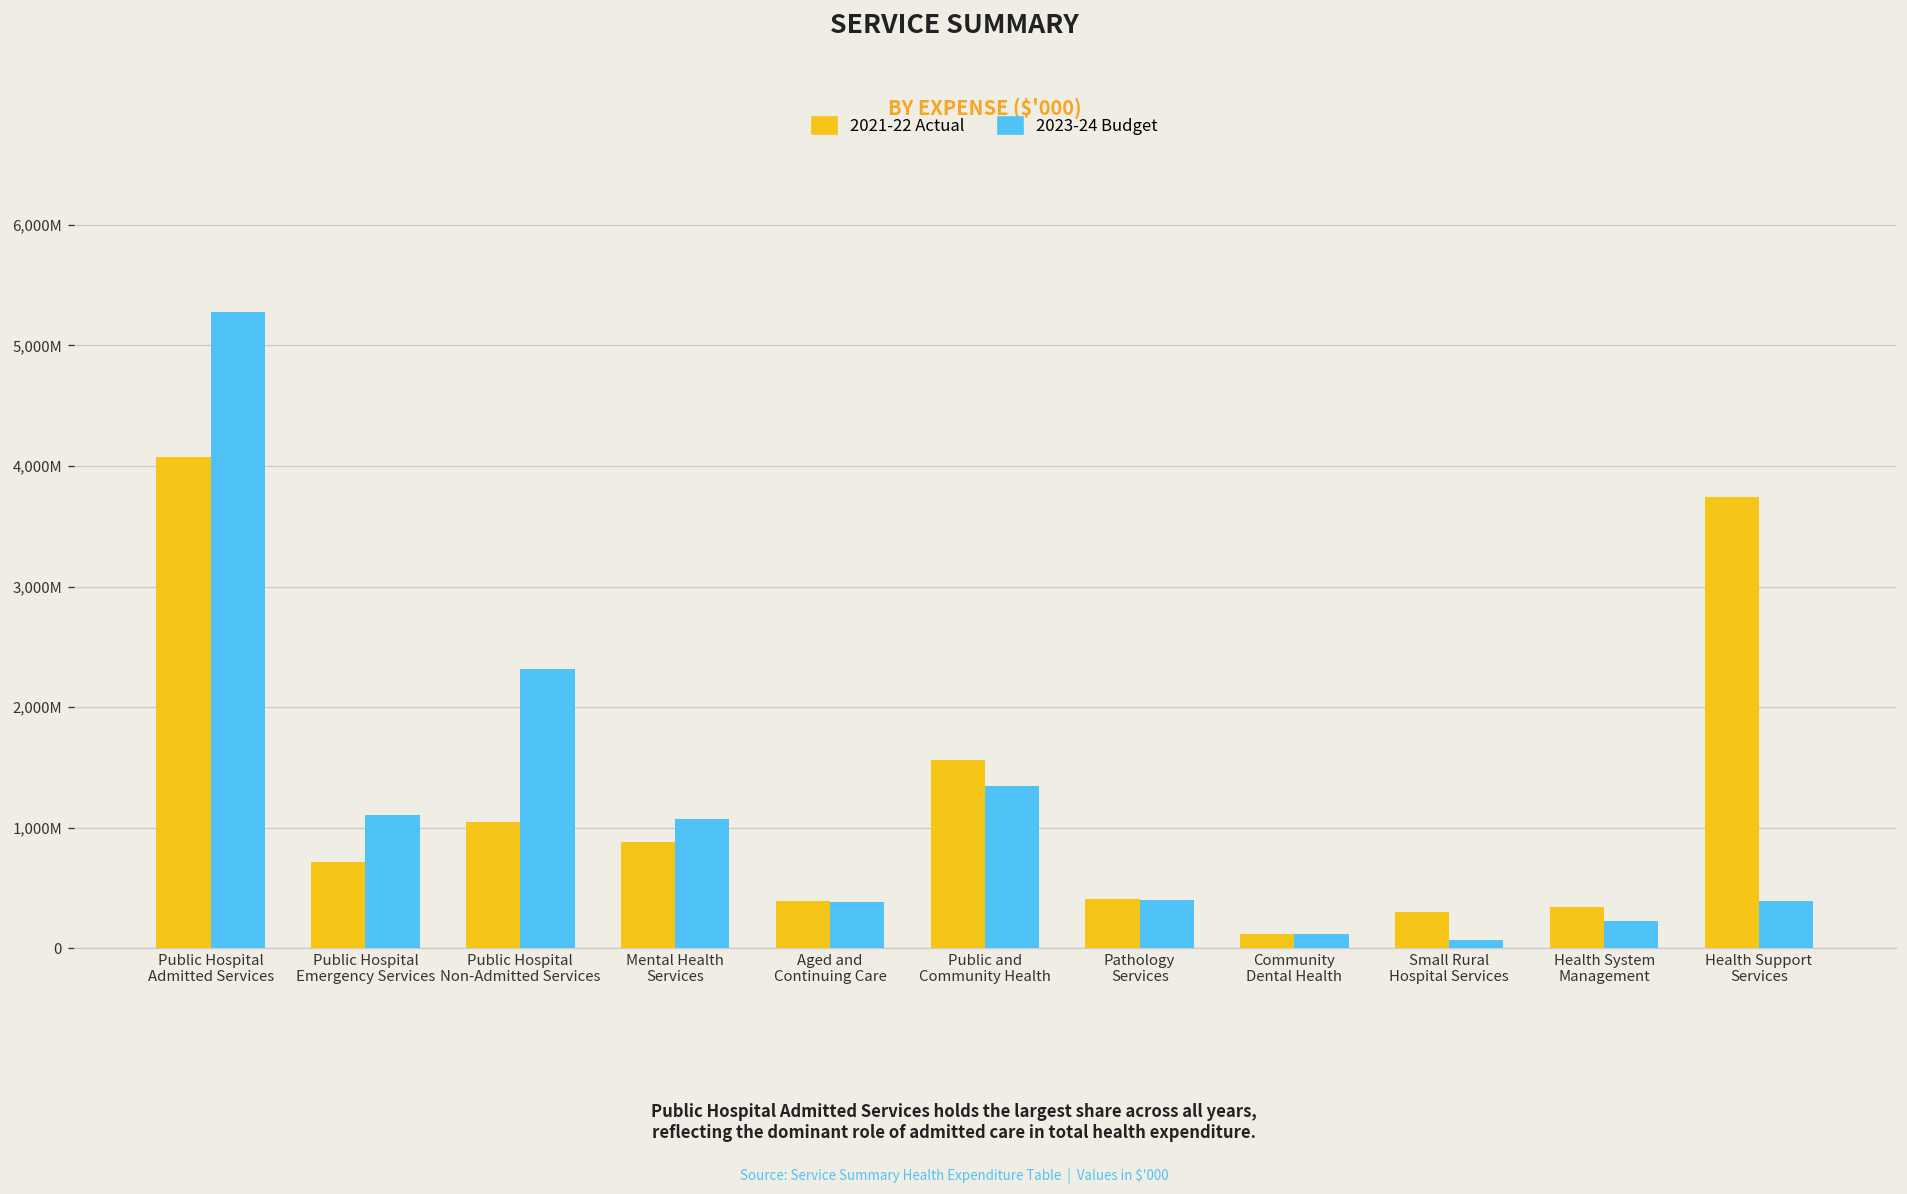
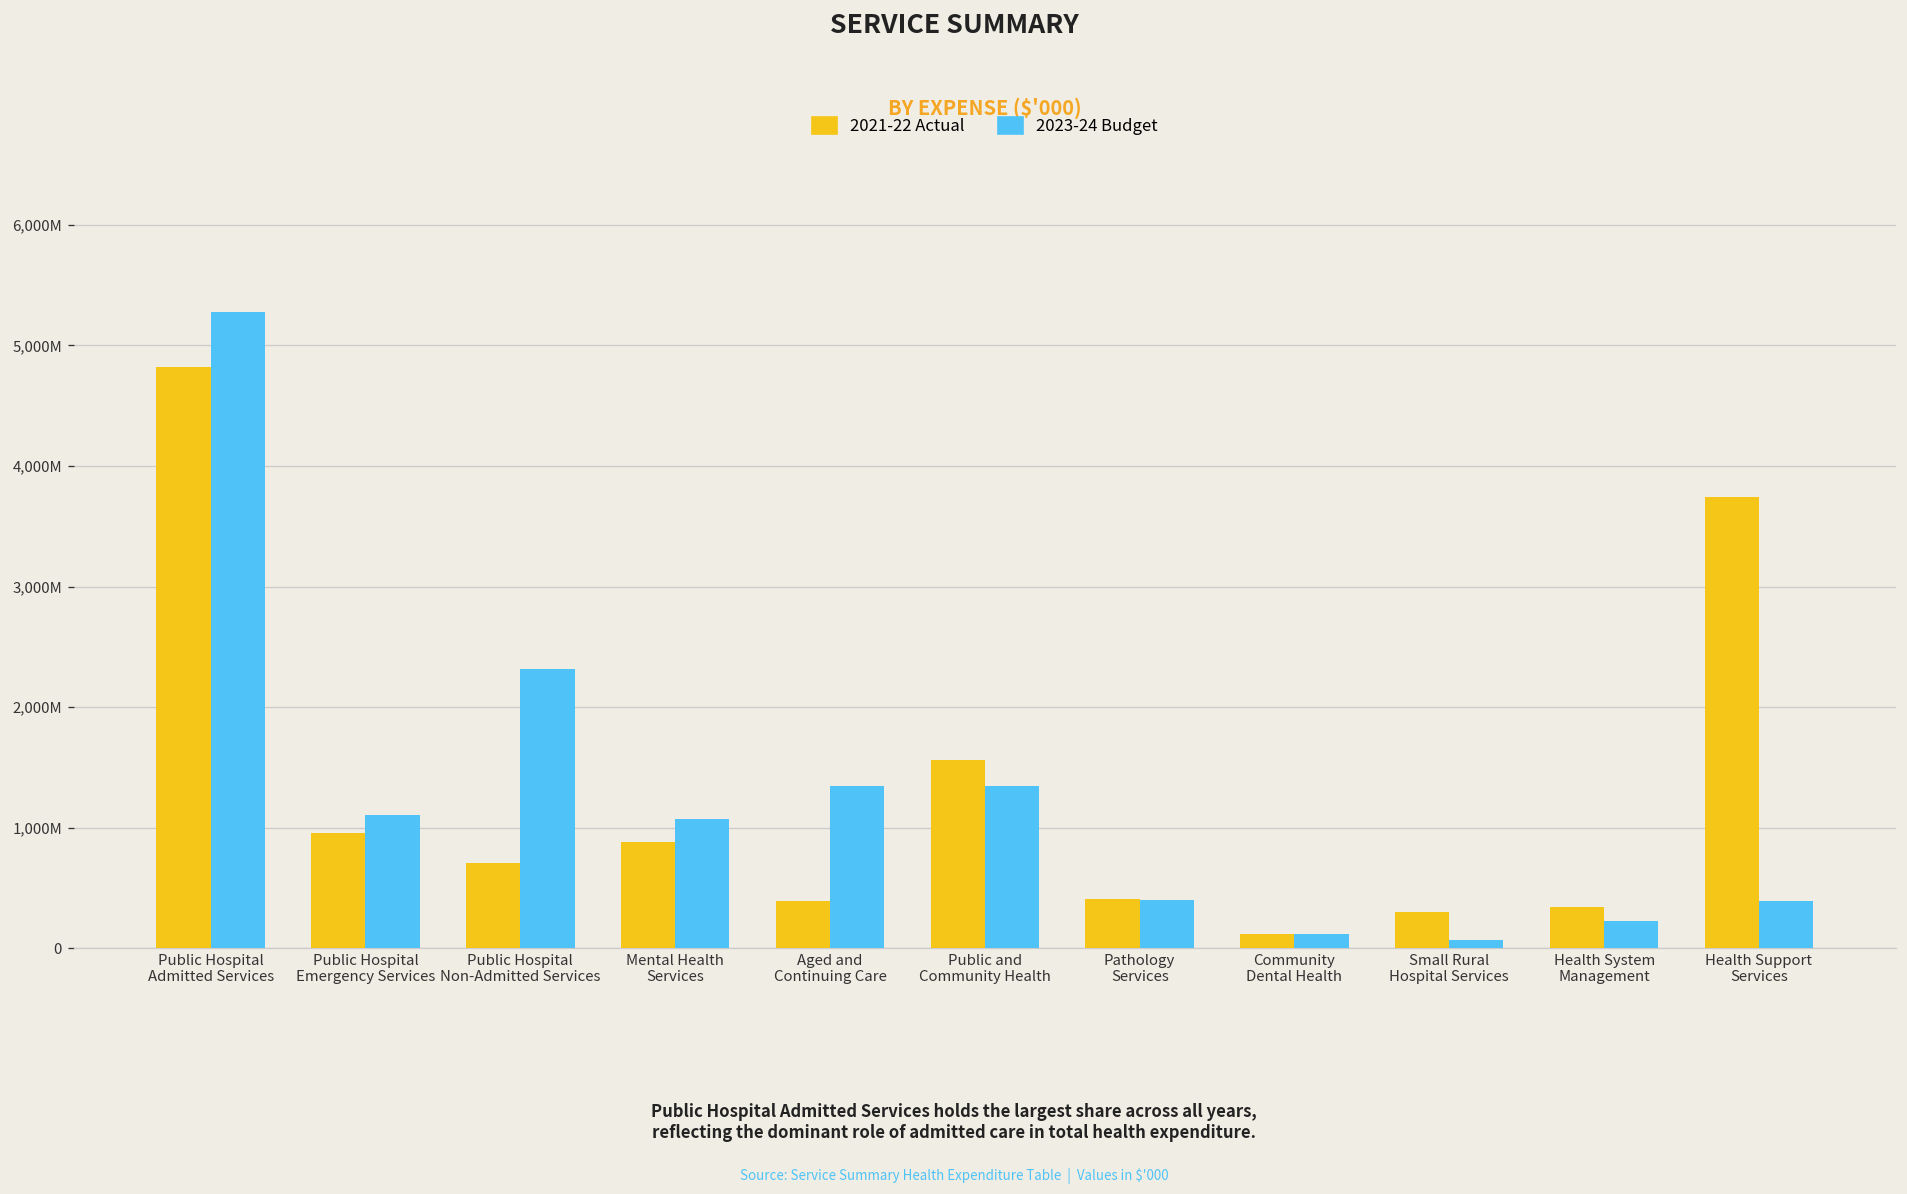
2021-22 Actual, Public Hospital Admitted Services: 4,070,000,000 -> 4,820,000,000
2021-22 Actual, Public Hospital Emergency Services: 710,000,000 -> 960,000,000
2021-22 Actual, Public Hospital Non-Admitted Services: 1,050,000,000 -> 700,000,000
2023-24 Budget, Aged and Continuing Care: 390,000,000 -> 1,340,000,000
